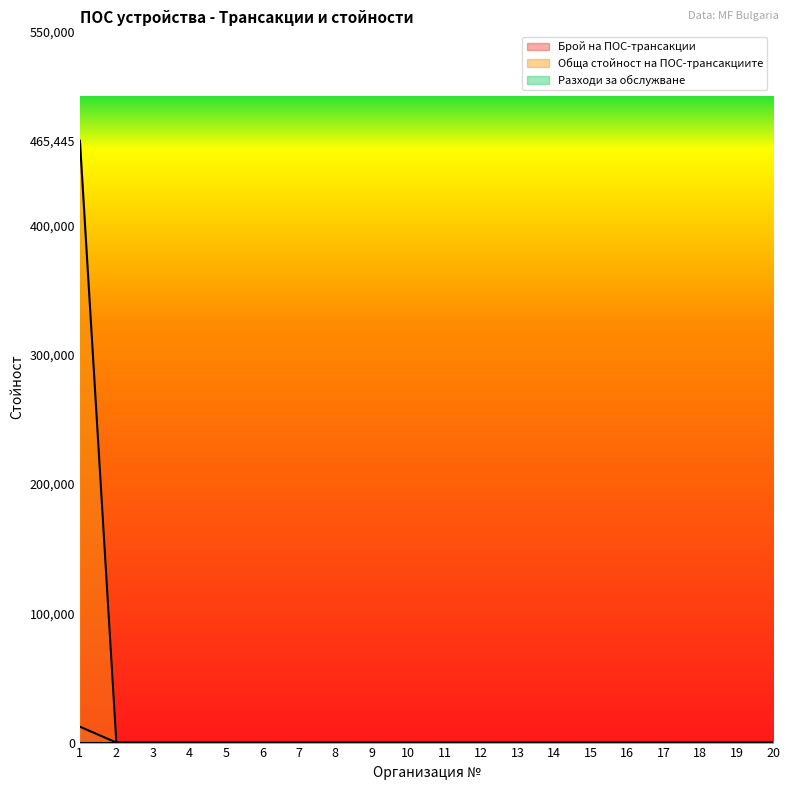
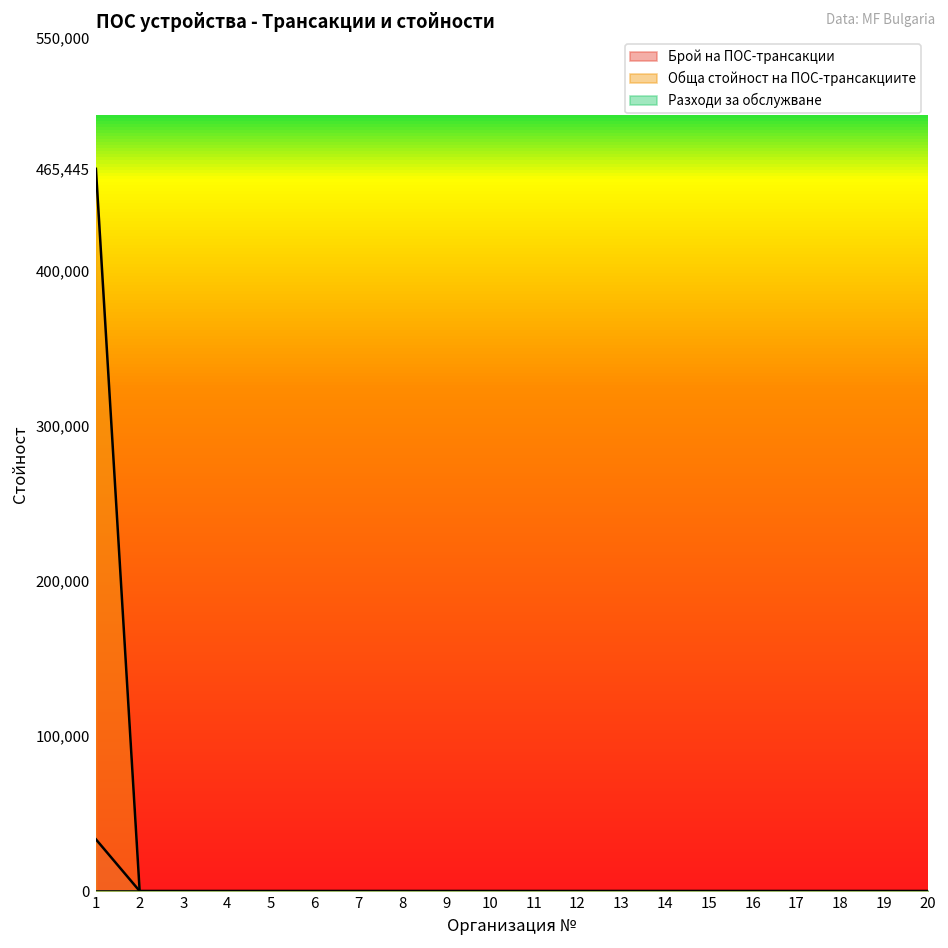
Брой на ПОС-трансакции, 1: 12,000 -> 33,000
